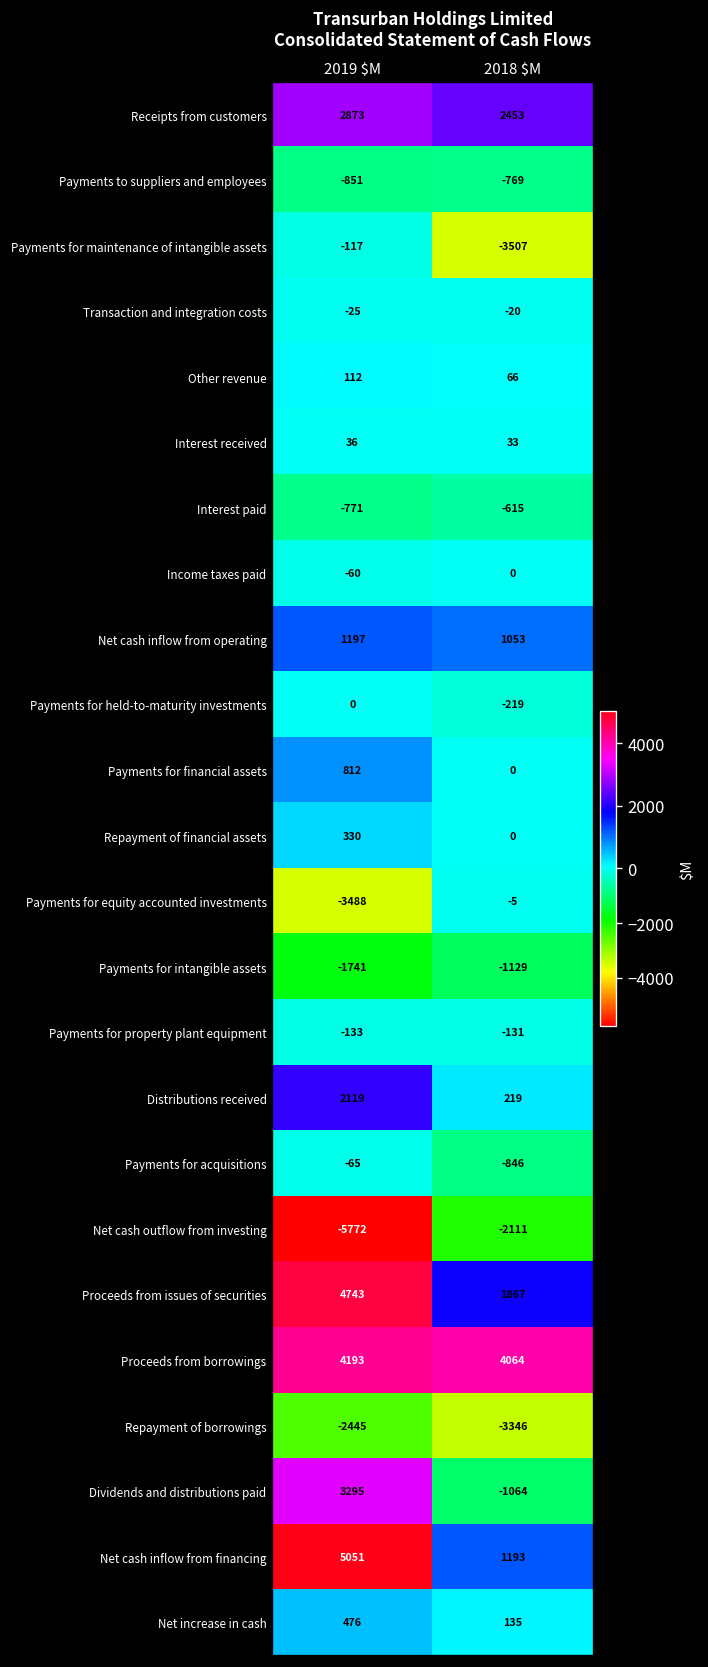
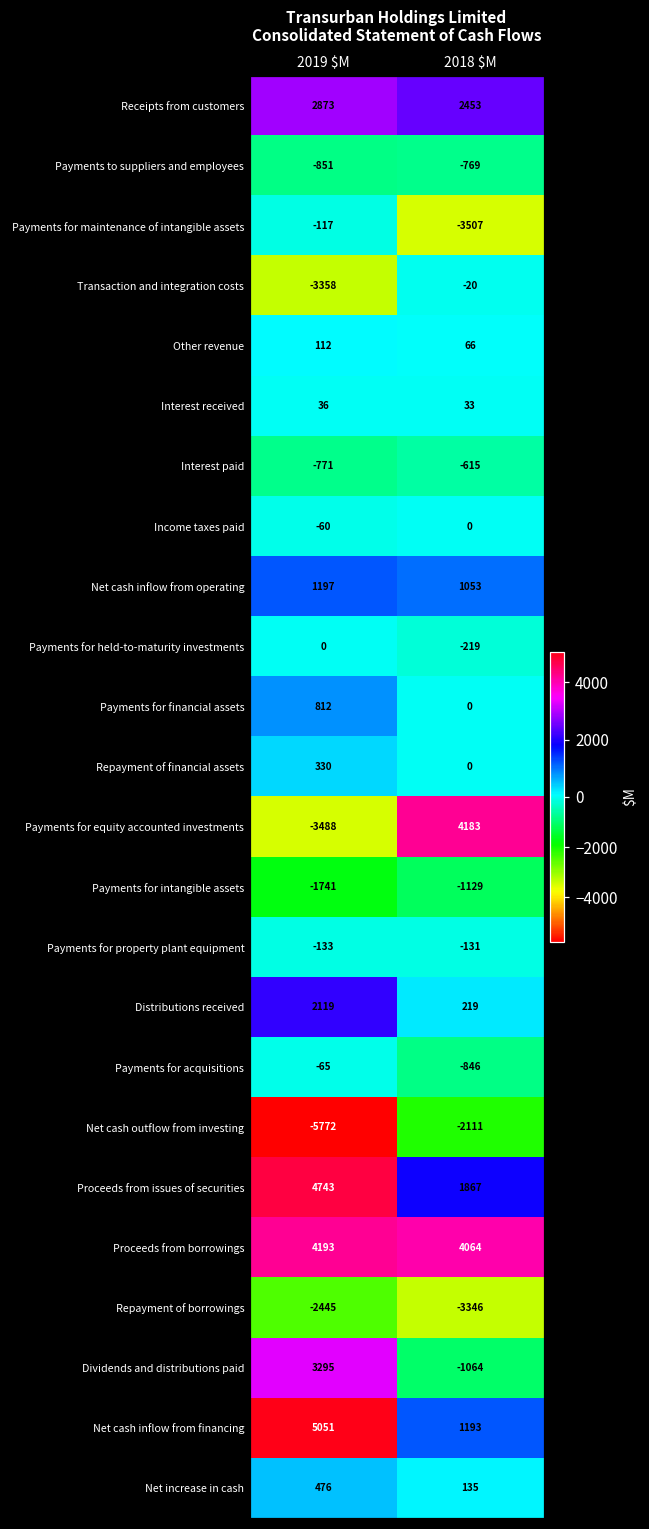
Transaction and integration costs, 2019 $M: -25 -> -3358
Payments for equity accounted investments, 2018 $M: -5 -> 4183
